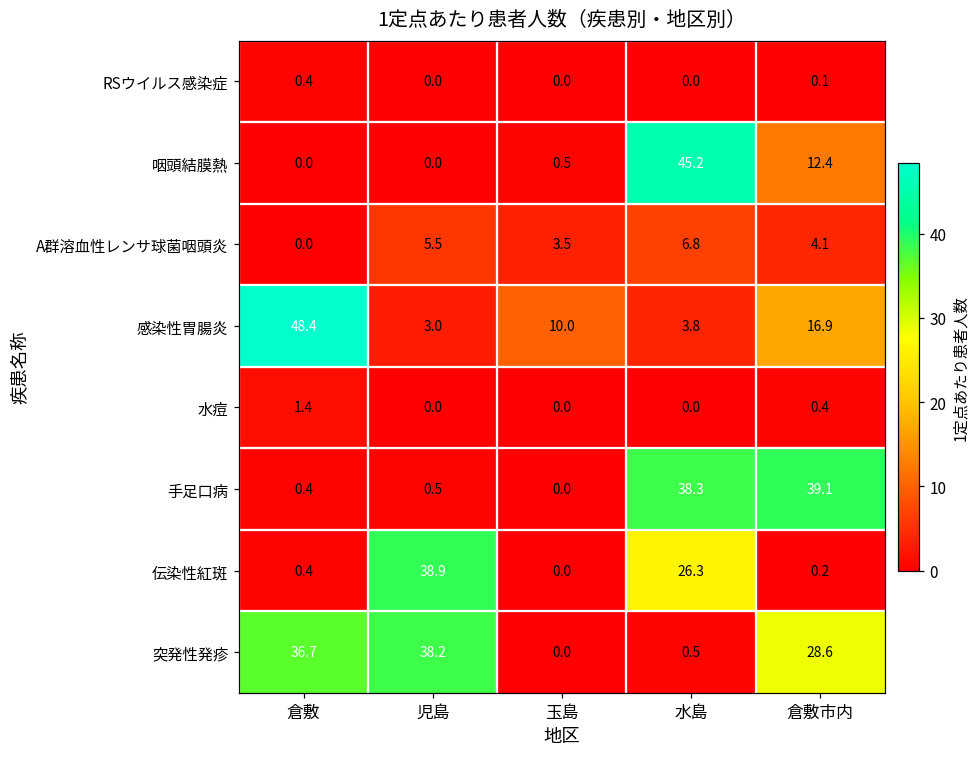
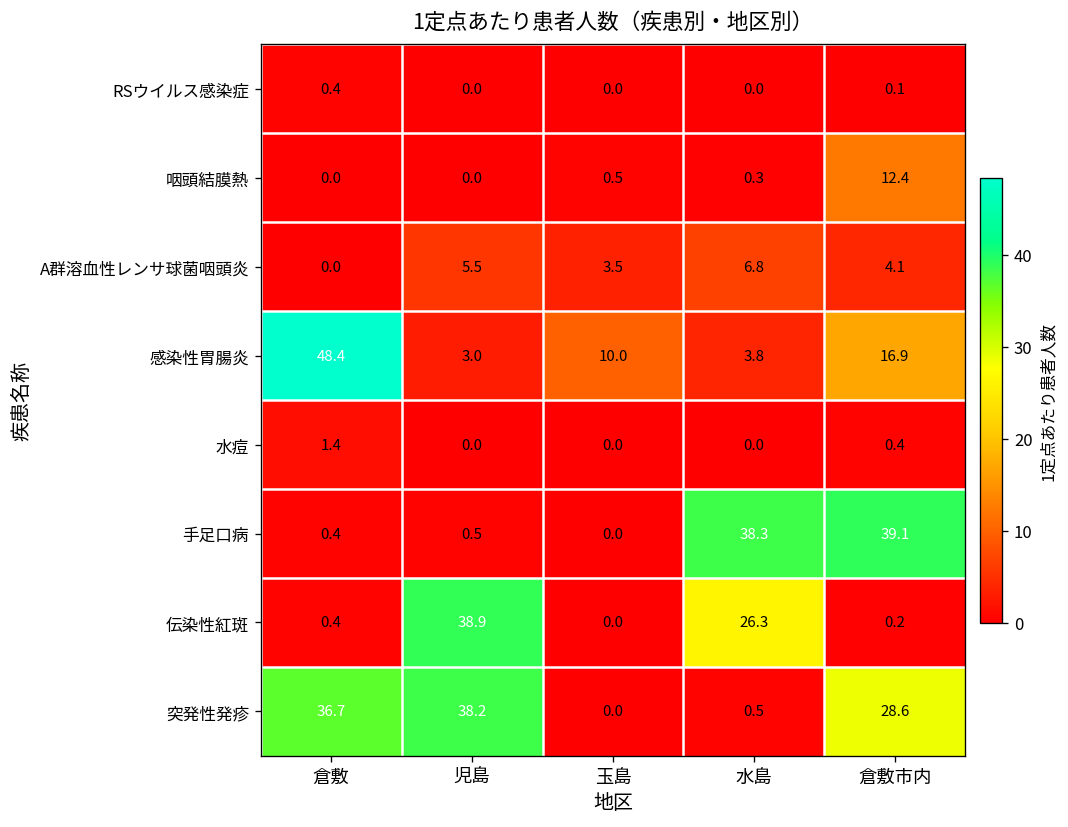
咽頭結膜熱, 水島: 45.2 -> 0.3
